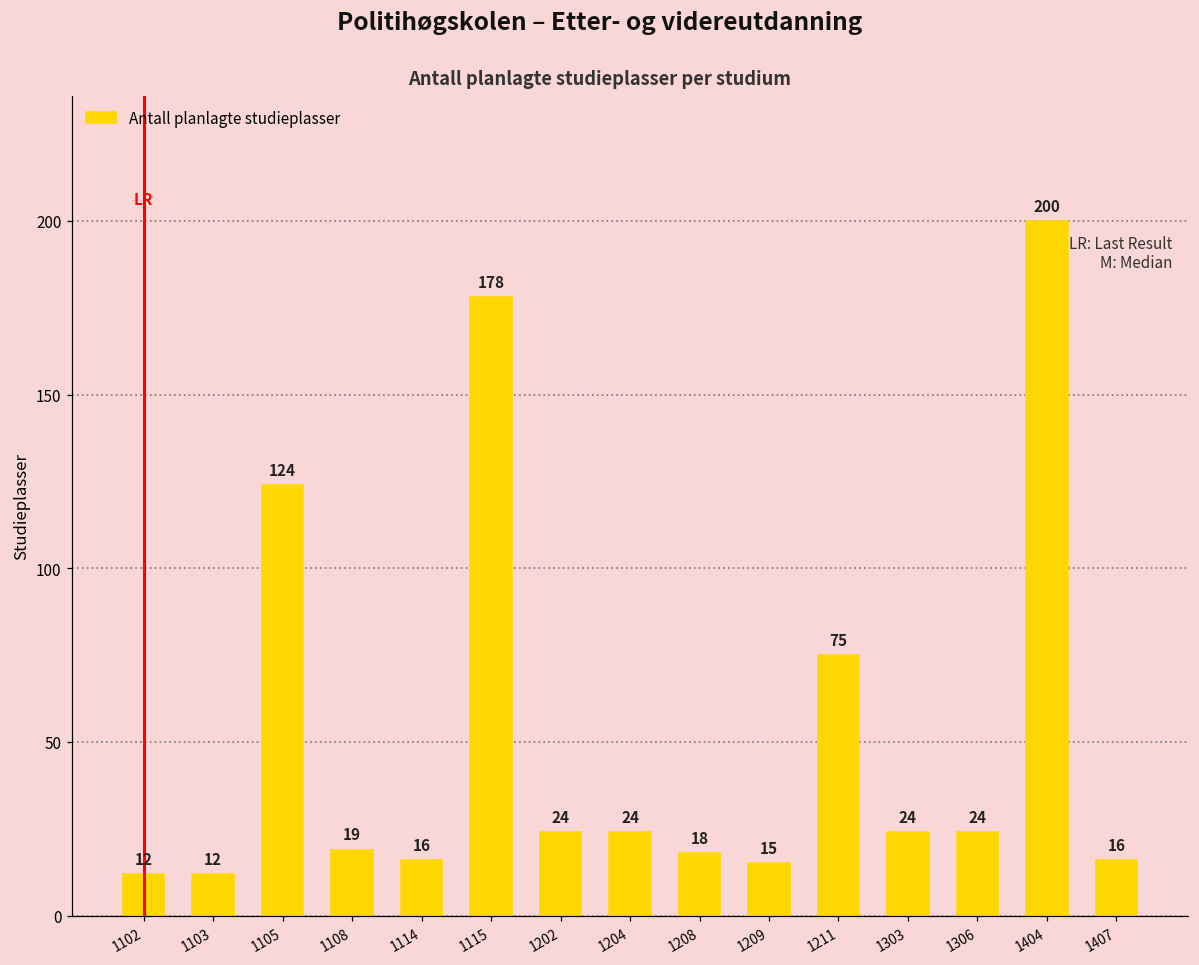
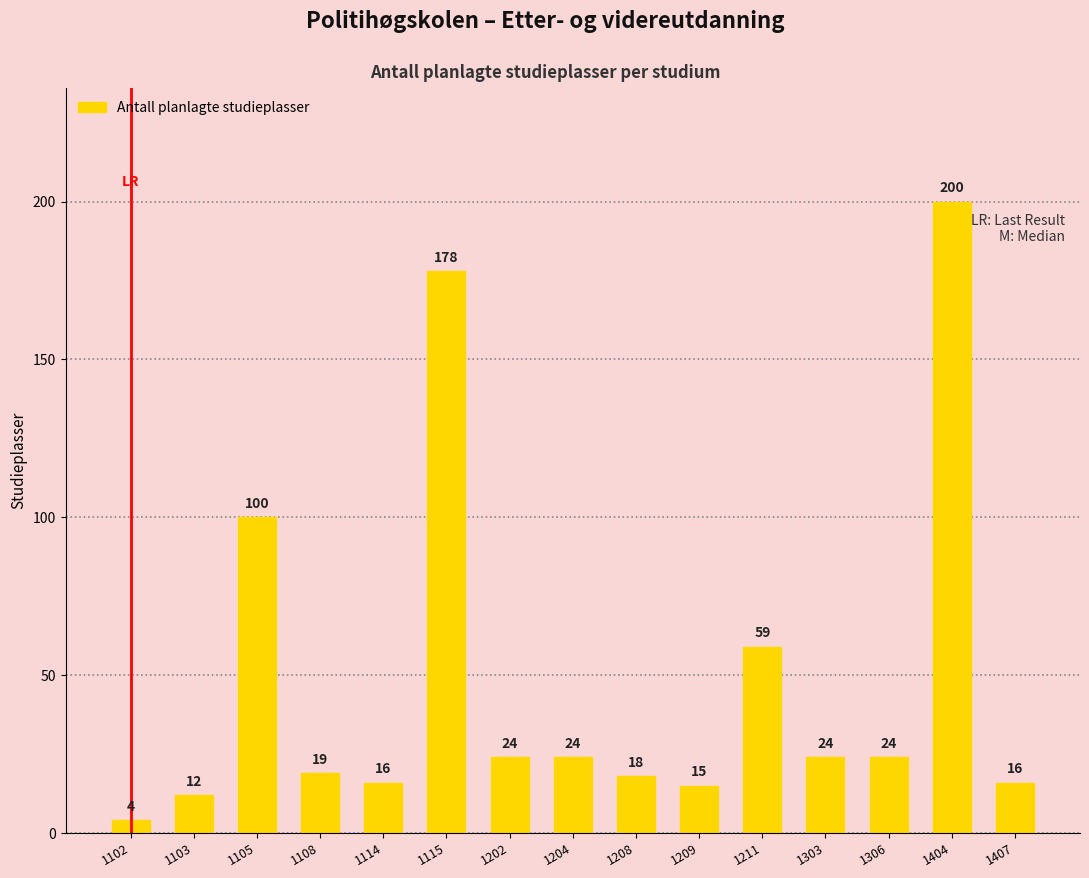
1102: 12 -> 4
1105: 124 -> 100
1211: 75 -> 59
